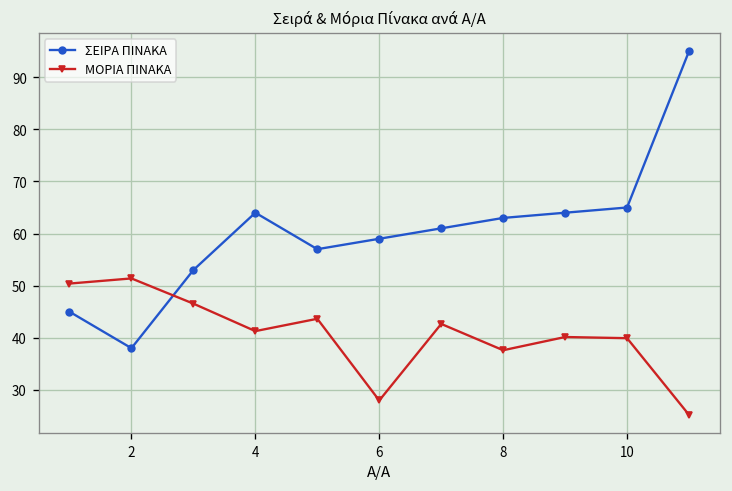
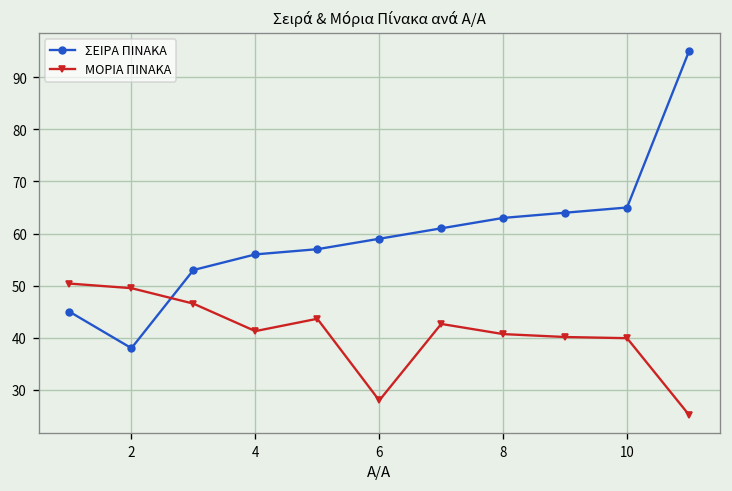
ΜΟΡΙΑ ΠΙΝΑΚΑ, 2: 51 -> 50
ΣΕΙΡΑ ΠΙΝΑΚΑ, 4: 64 -> 56
ΜΟΡΙΑ ΠΙΝΑΚΑ, 8: 38 -> 41
